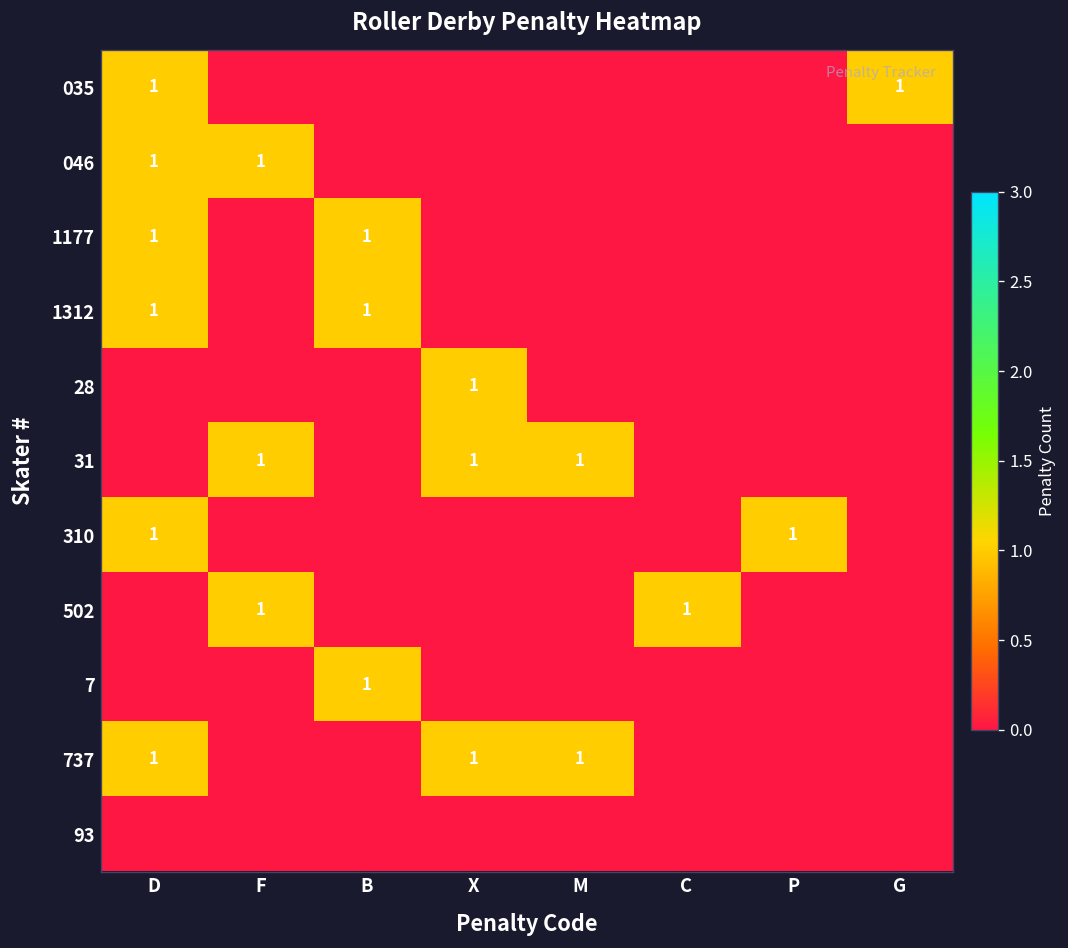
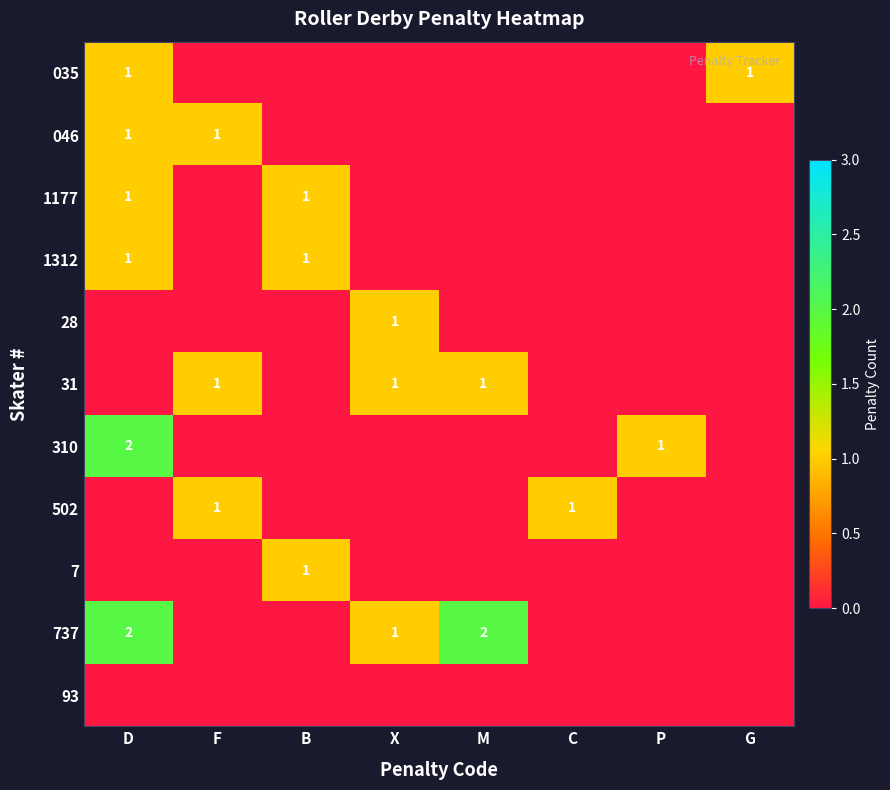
310, D: 1 -> 2
737, D: 1 -> 2
737, M: 1 -> 2
